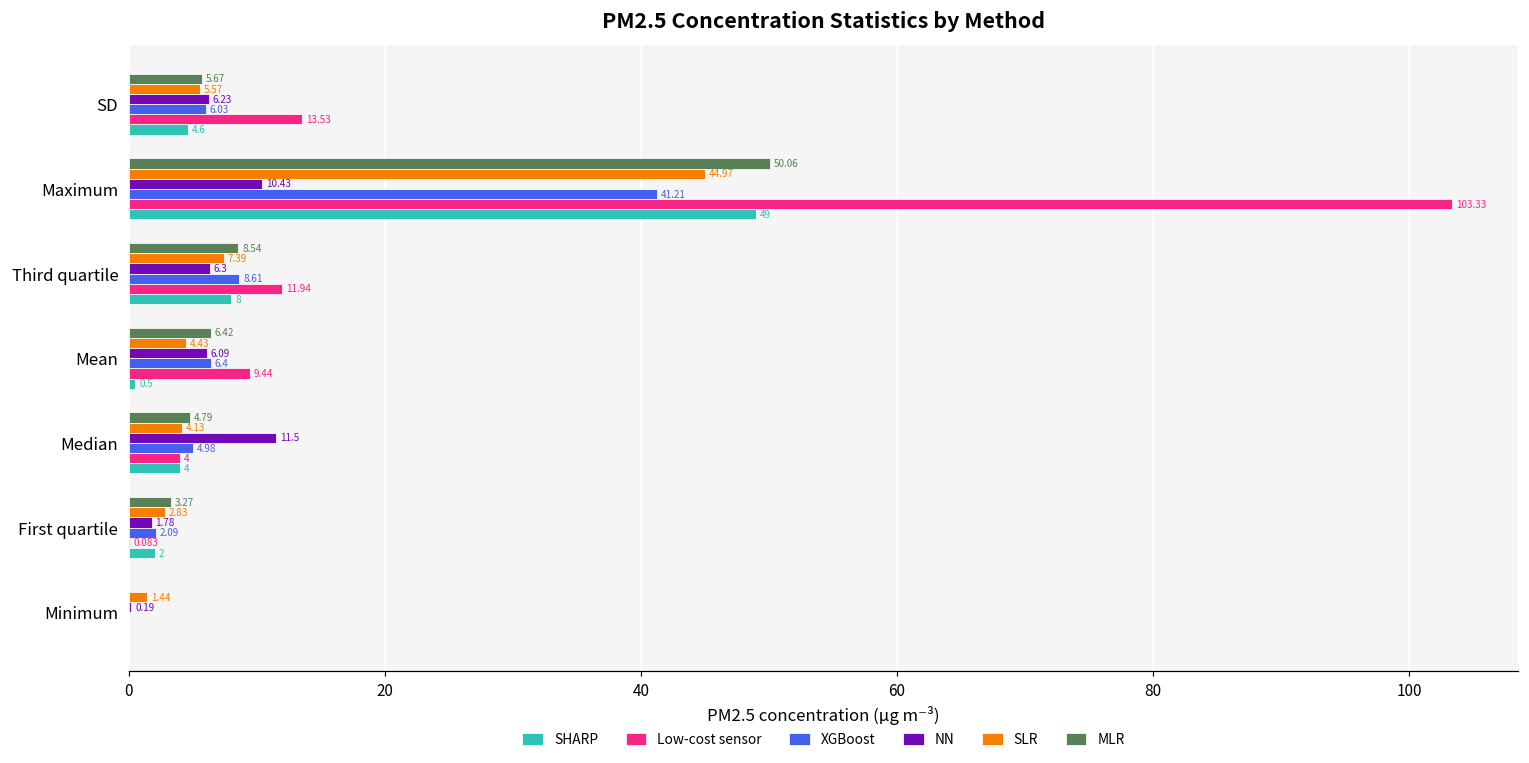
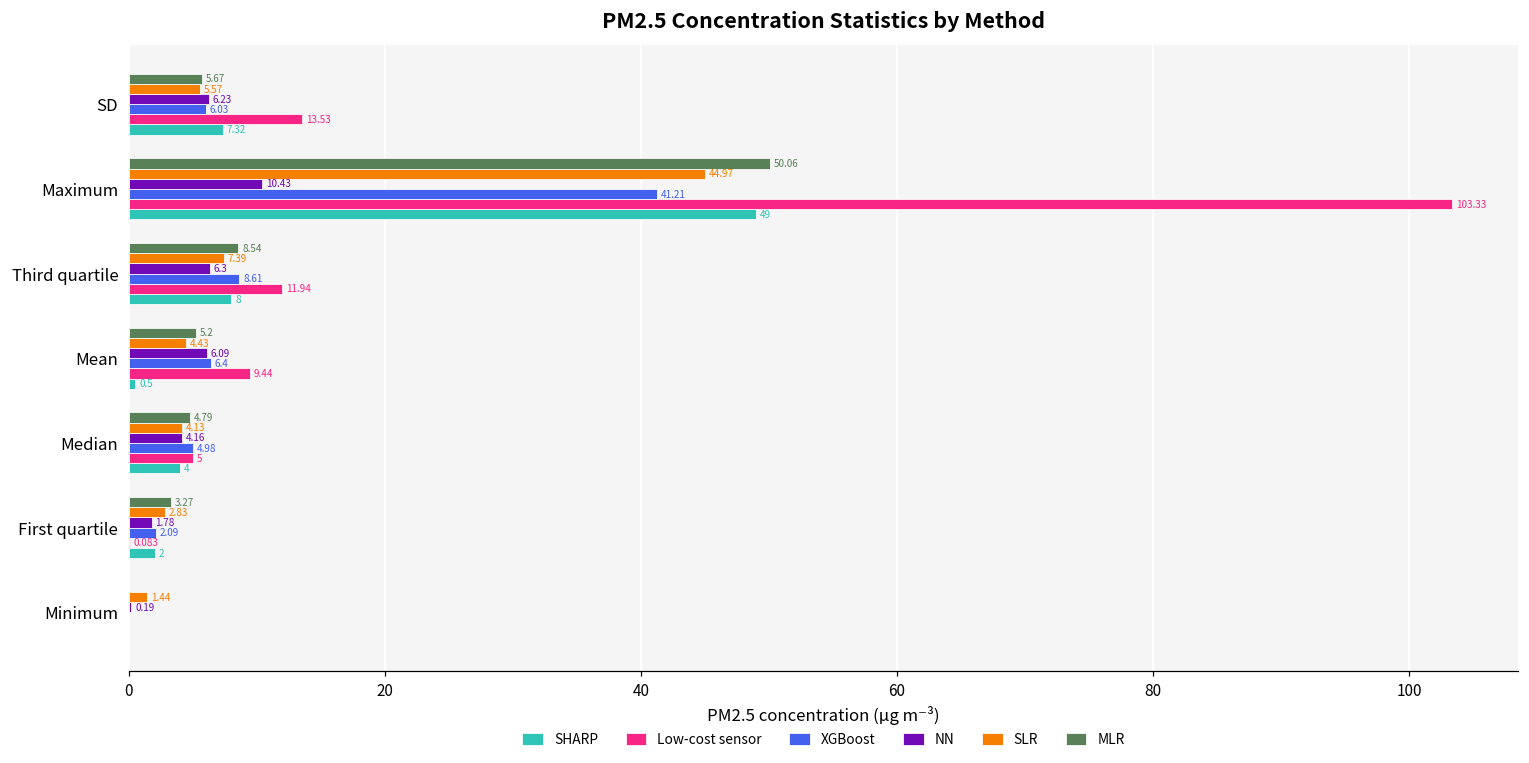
SHARP, SD: 4.6 -> 7.32
MLR, Mean: 6.42 -> 5.2
NN, Median: 11.5 -> 4.16
Low-cost sensor, Median: 4 -> 5
